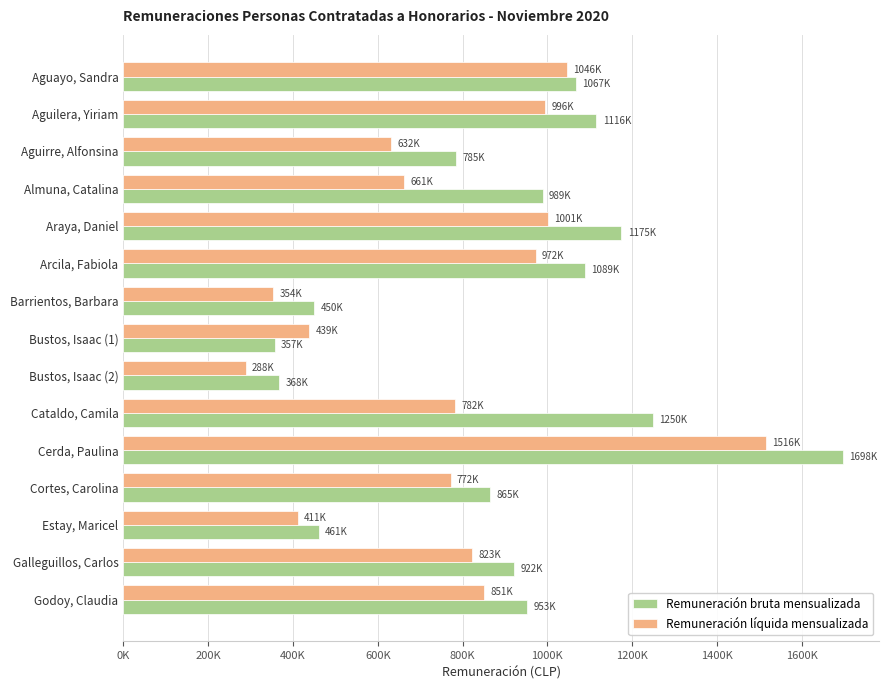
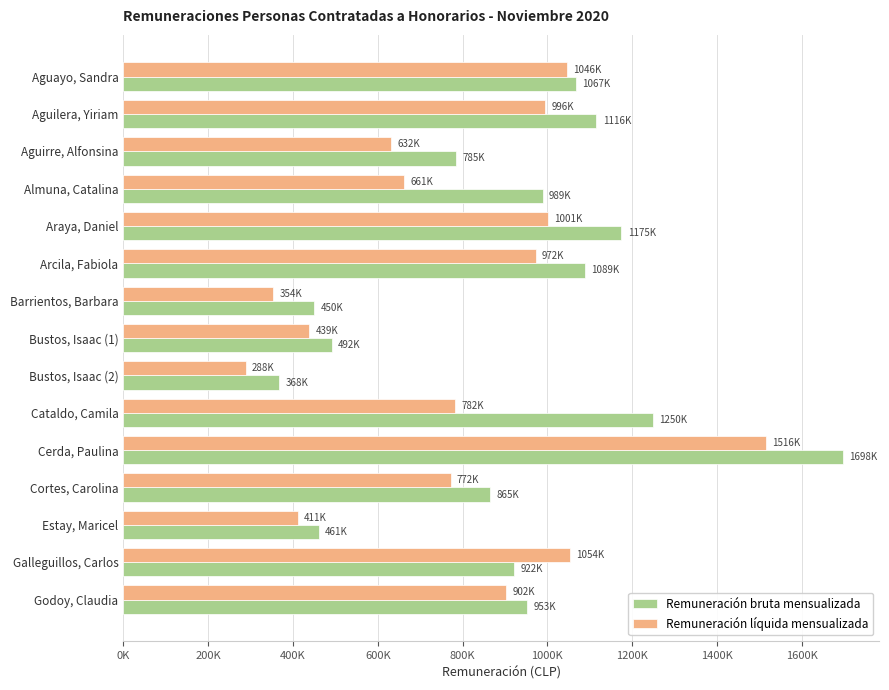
Remuneración bruta mensualizada, Bustos, Isaac (1): 357K -> 492K
Remuneración líquida mensualizada, Galleguillos, Carlos: 823K -> 1054K
Remuneración líquida mensualizada, Godoy, Claudia: 851K -> 902K
